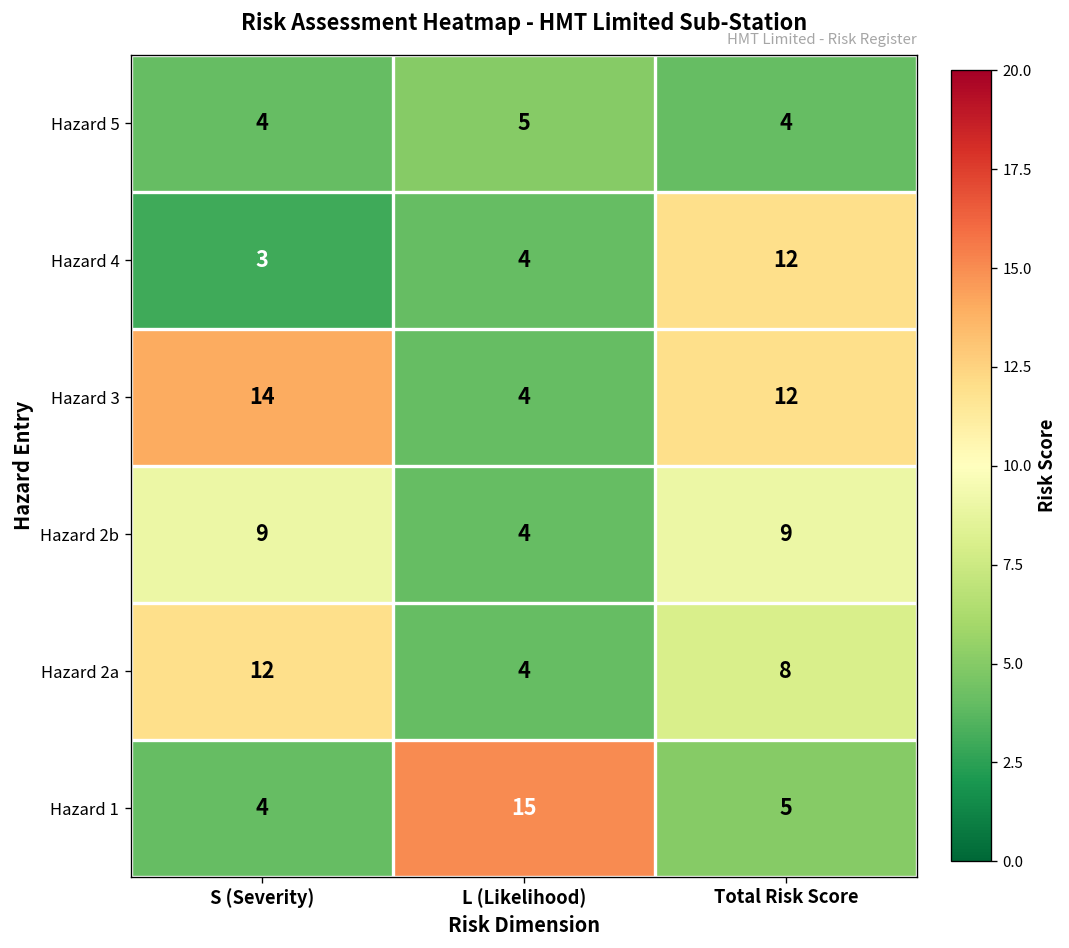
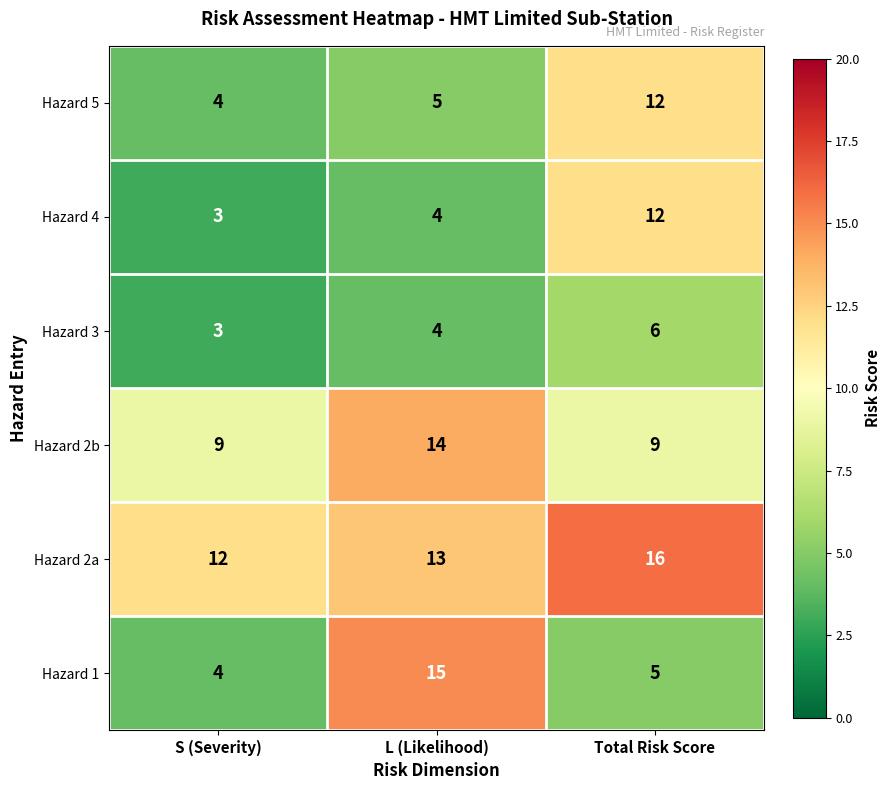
Hazard 5, Total Risk Score: 4 -> 12
Hazard 3, S (Severity): 14 -> 3
Hazard 3, Total Risk Score: 12 -> 6
Hazard 2b, L (Likelihood): 4 -> 14
Hazard 2a, L (Likelihood): 4 -> 13
Hazard 2a, Total Risk Score: 8 -> 16
